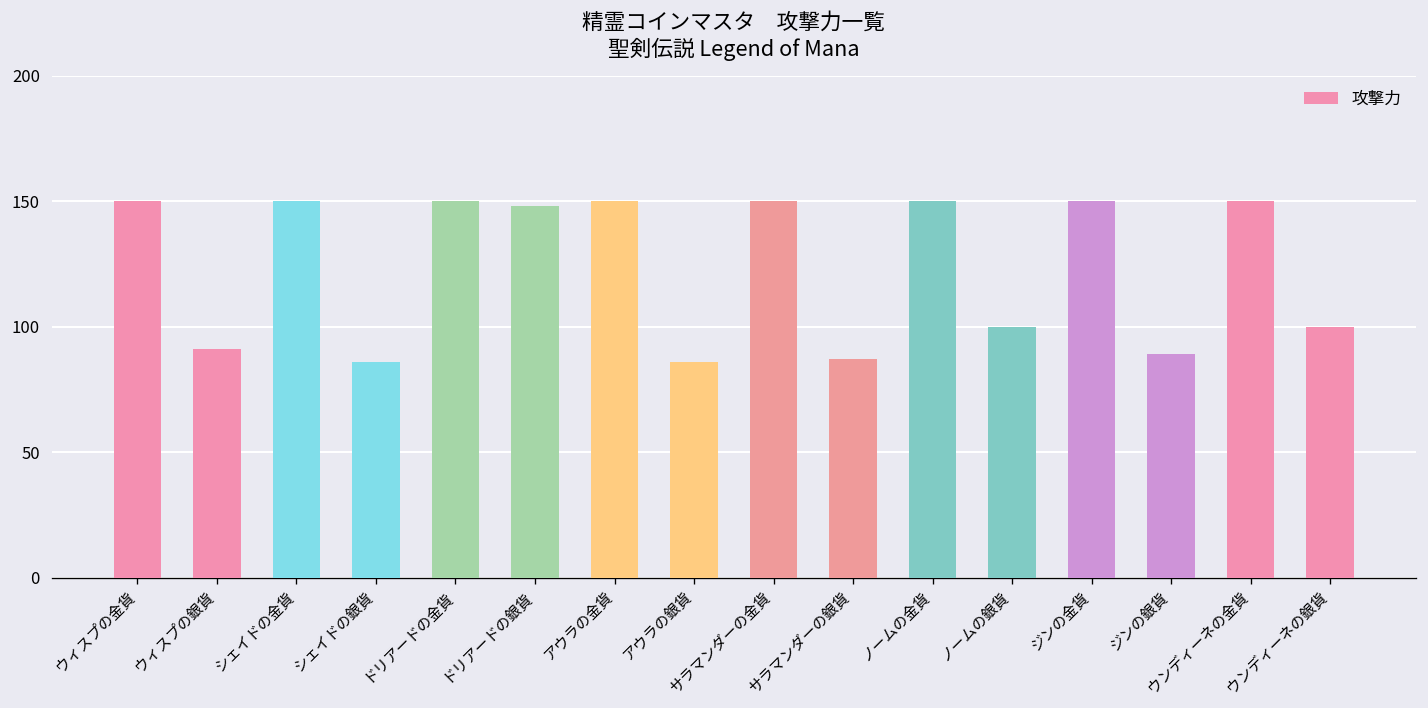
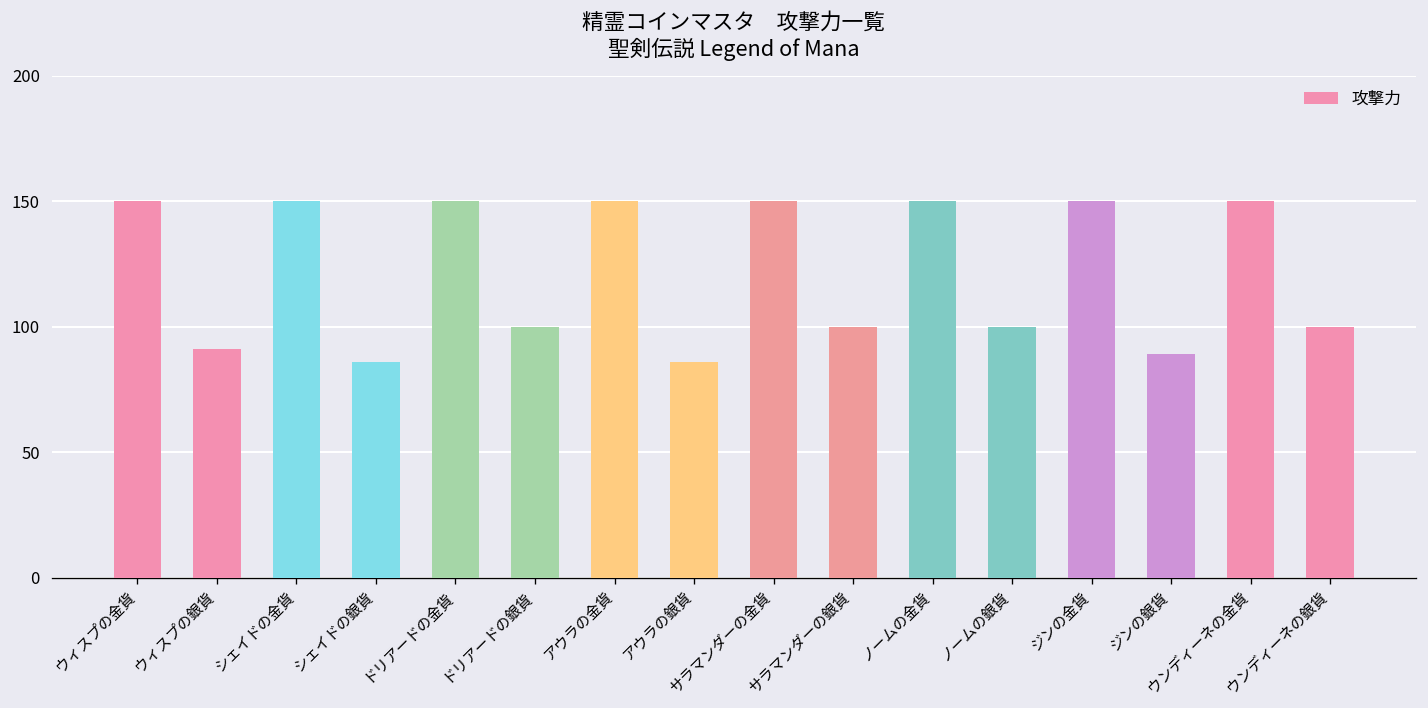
ドリアードの銀貨: 148 -> 100
サラマンダーの銀貨: 87 -> 100
